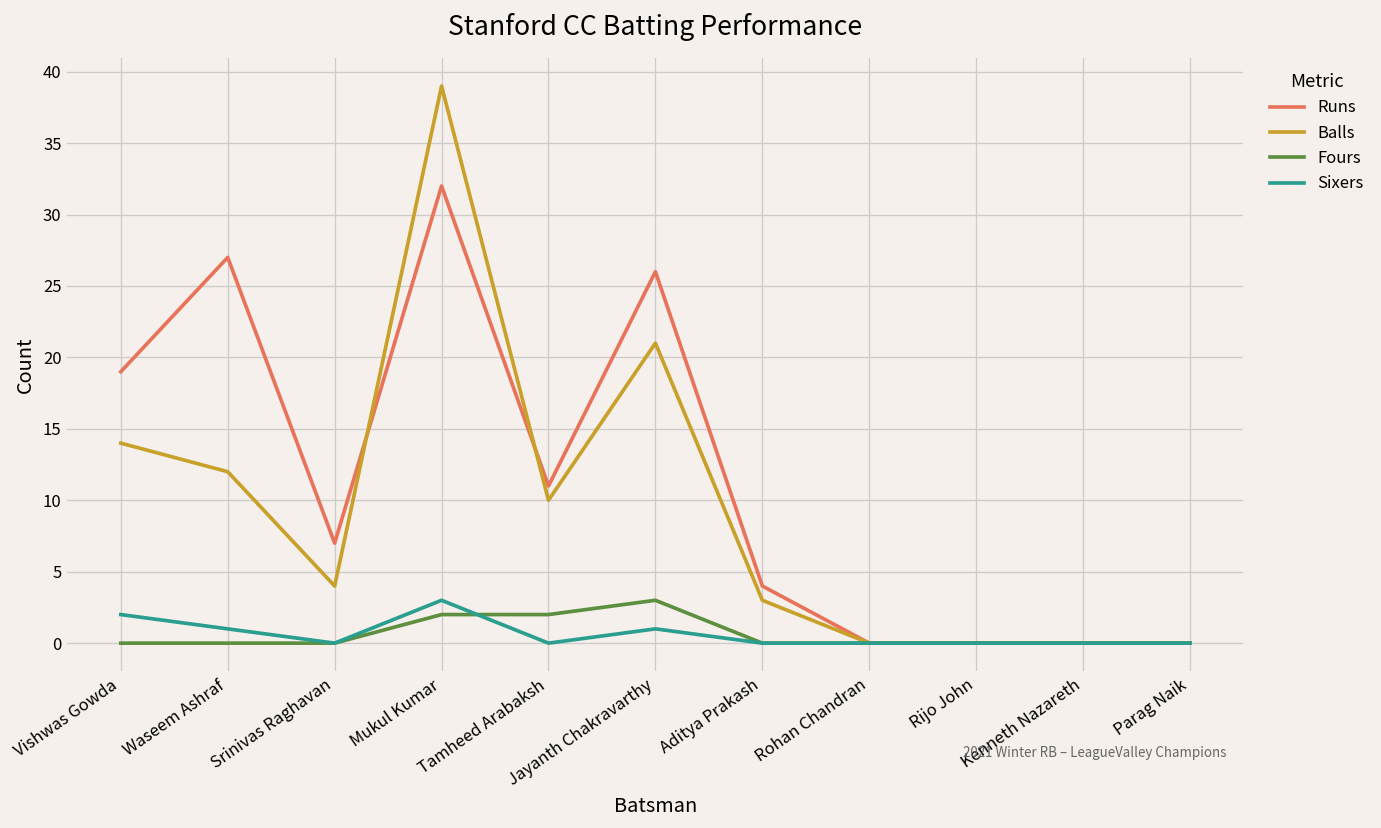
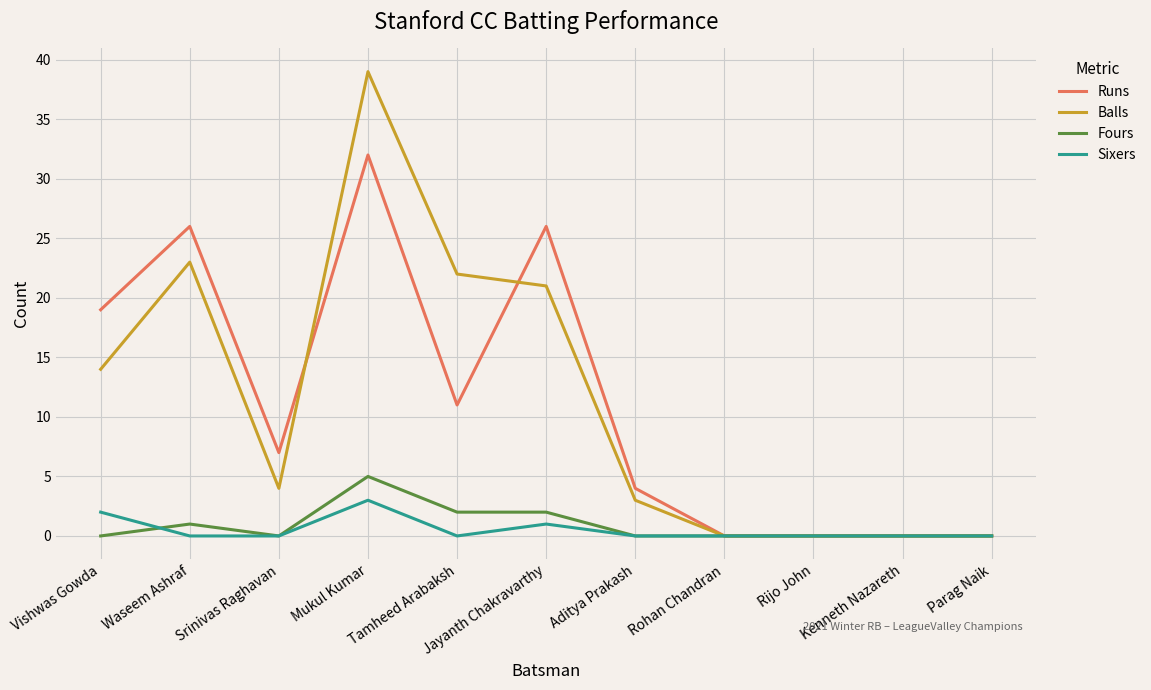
Runs, Waseem Ashraf: 27 -> 26
Balls, Waseem Ashraf: 12 -> 23
Fours, Waseem Ashraf: 0 -> 1
Sixers, Waseem Ashraf: 1 -> 0
Fours, Mukul Kumar: 2 -> 5
Balls, Tamheed Arabaksh: 10 -> 22
Fours, Jayanth Chakravarthy: 3 -> 2
